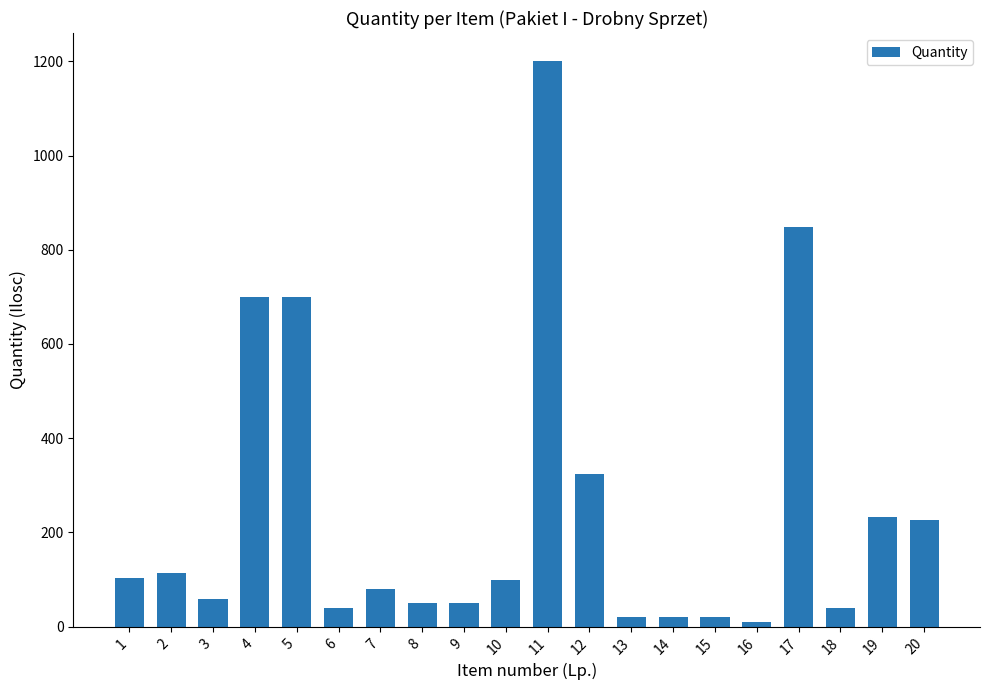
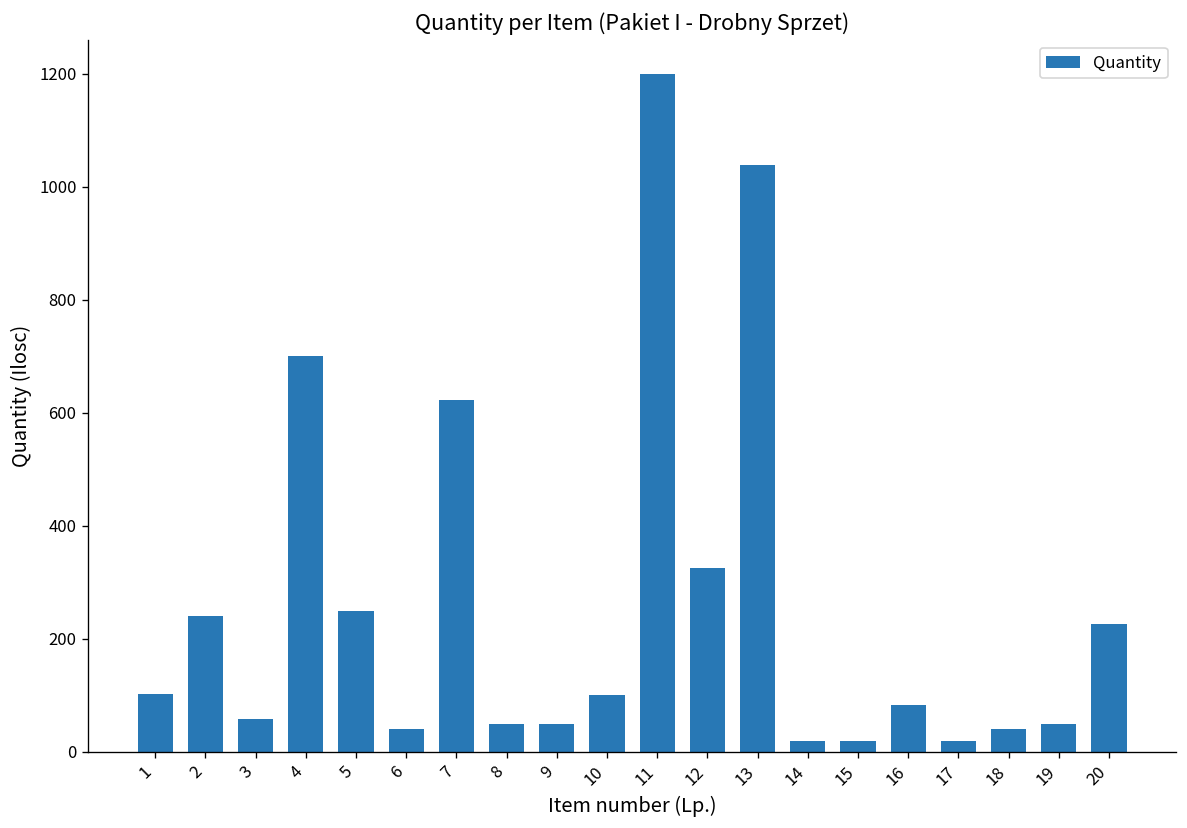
2: 110 -> 240
5: 700 -> 250
7: 80 -> 620
13: 20 -> 1040
16: 10 -> 80
17: 850 -> 20
19: 230 -> 50
